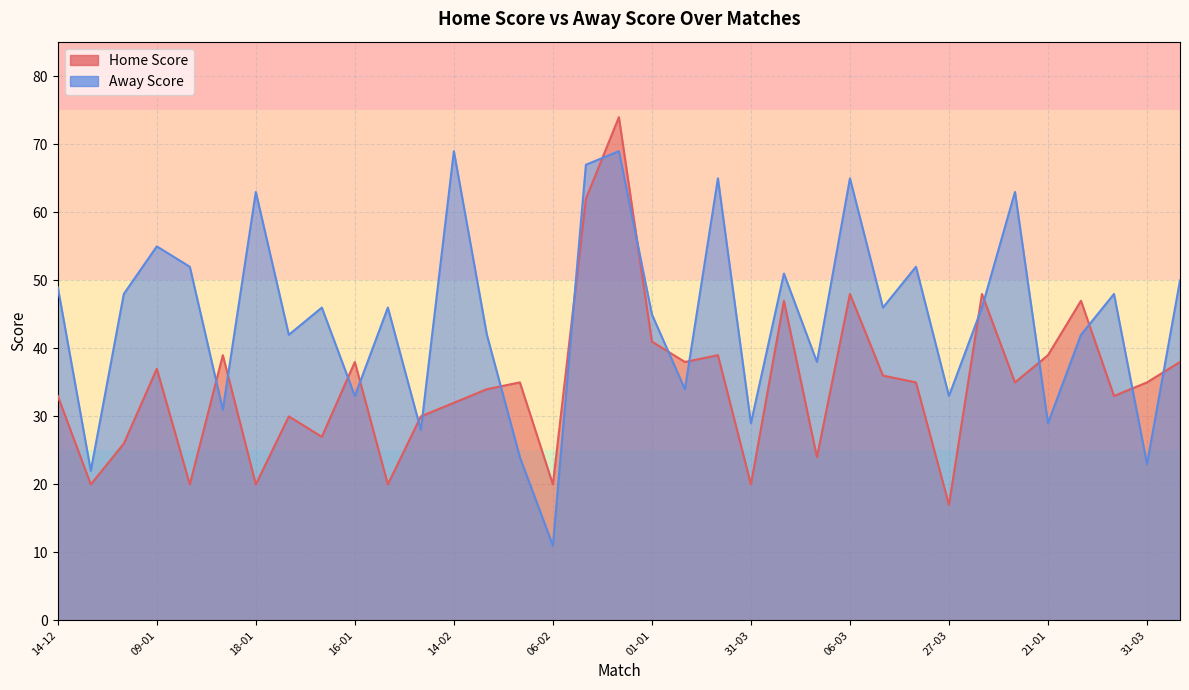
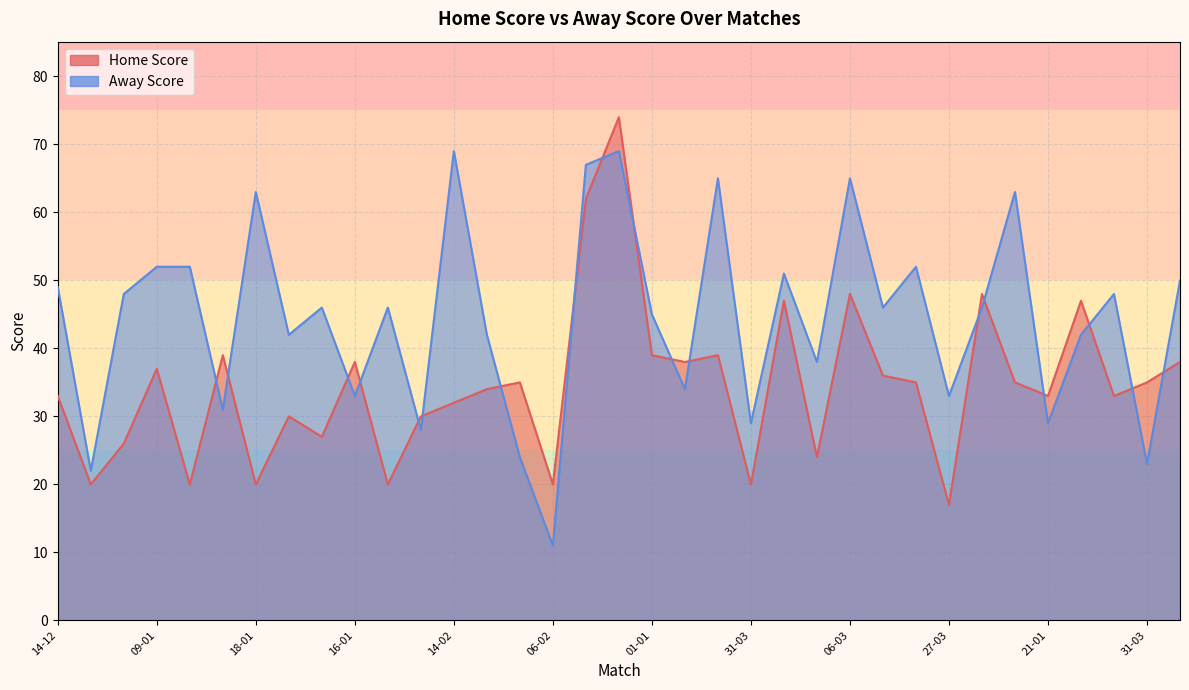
Away Score, 09-01: 55 -> 52
Home Score, 01-01: 41 -> 39
Home Score, 21-01: 39 -> 33
